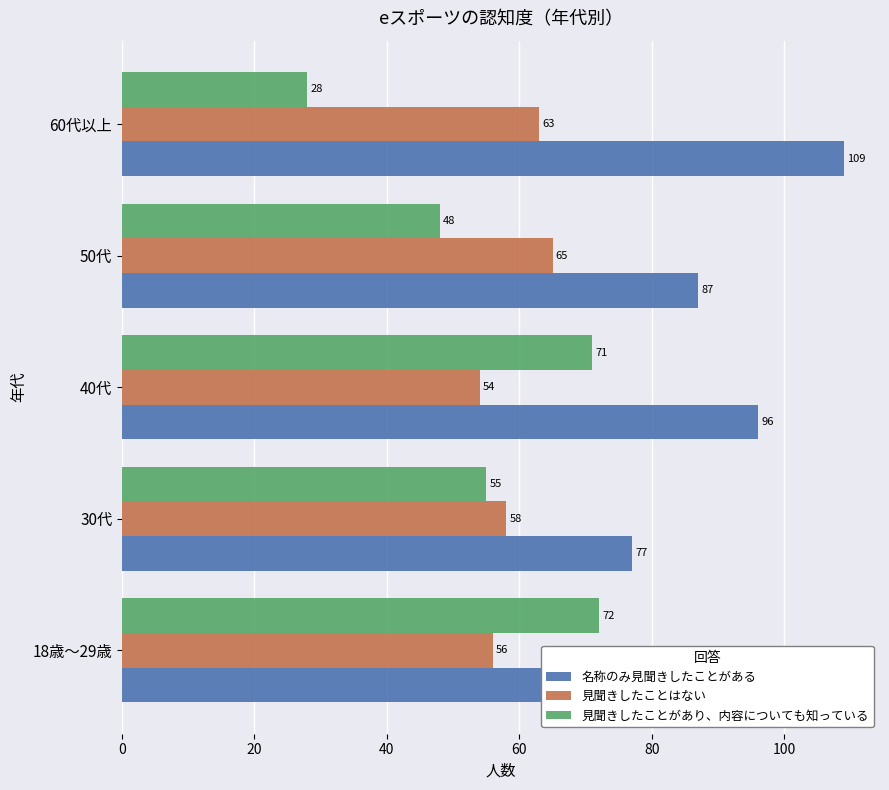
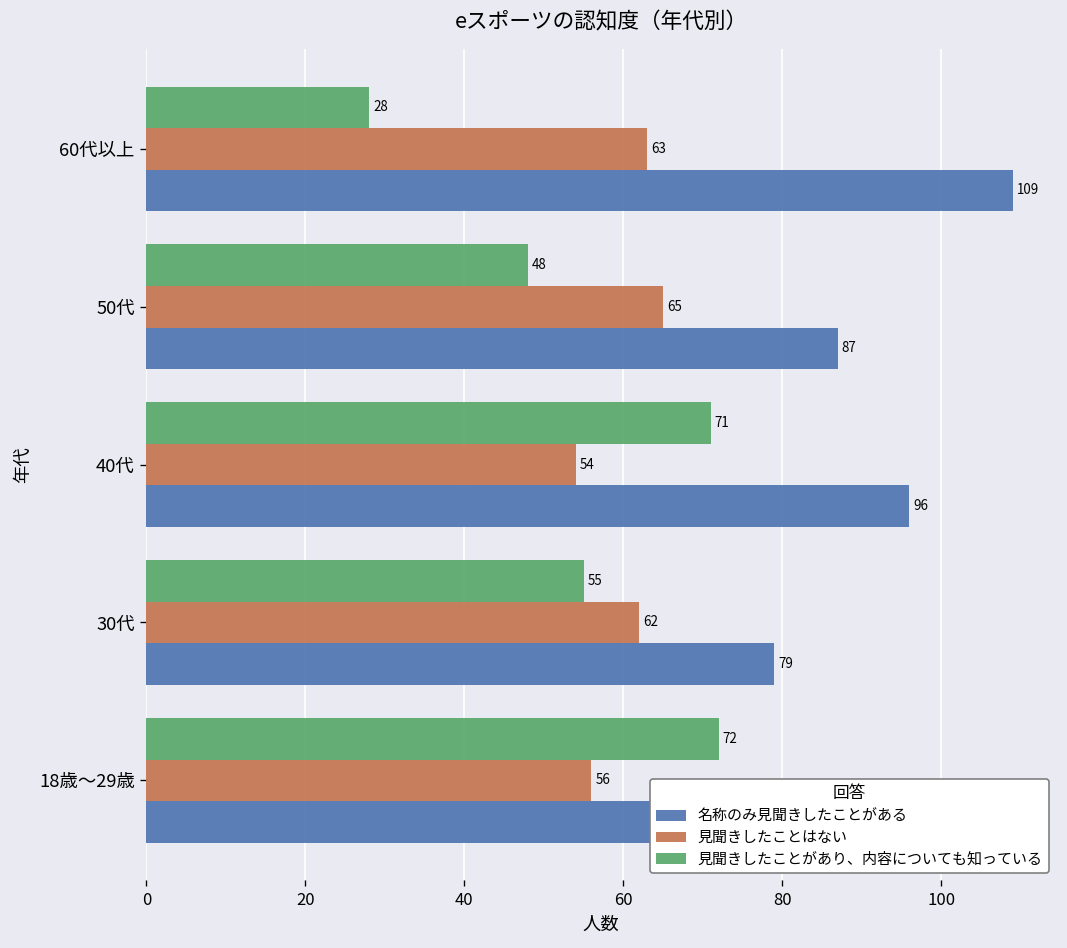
見聞きしたことはない, 30代: 58 -> 62
名称のみ見聞きしたことがある, 30代: 77 -> 79
